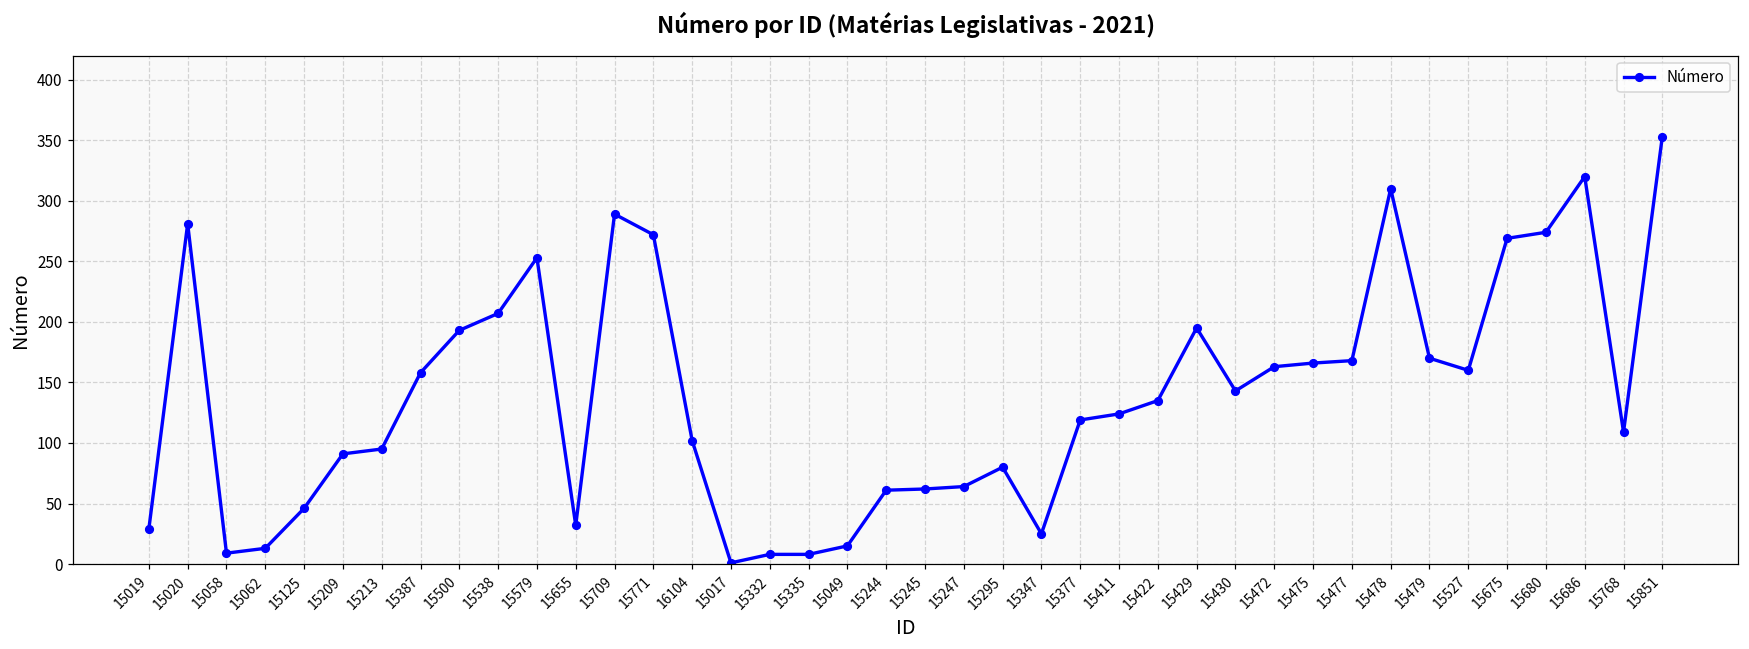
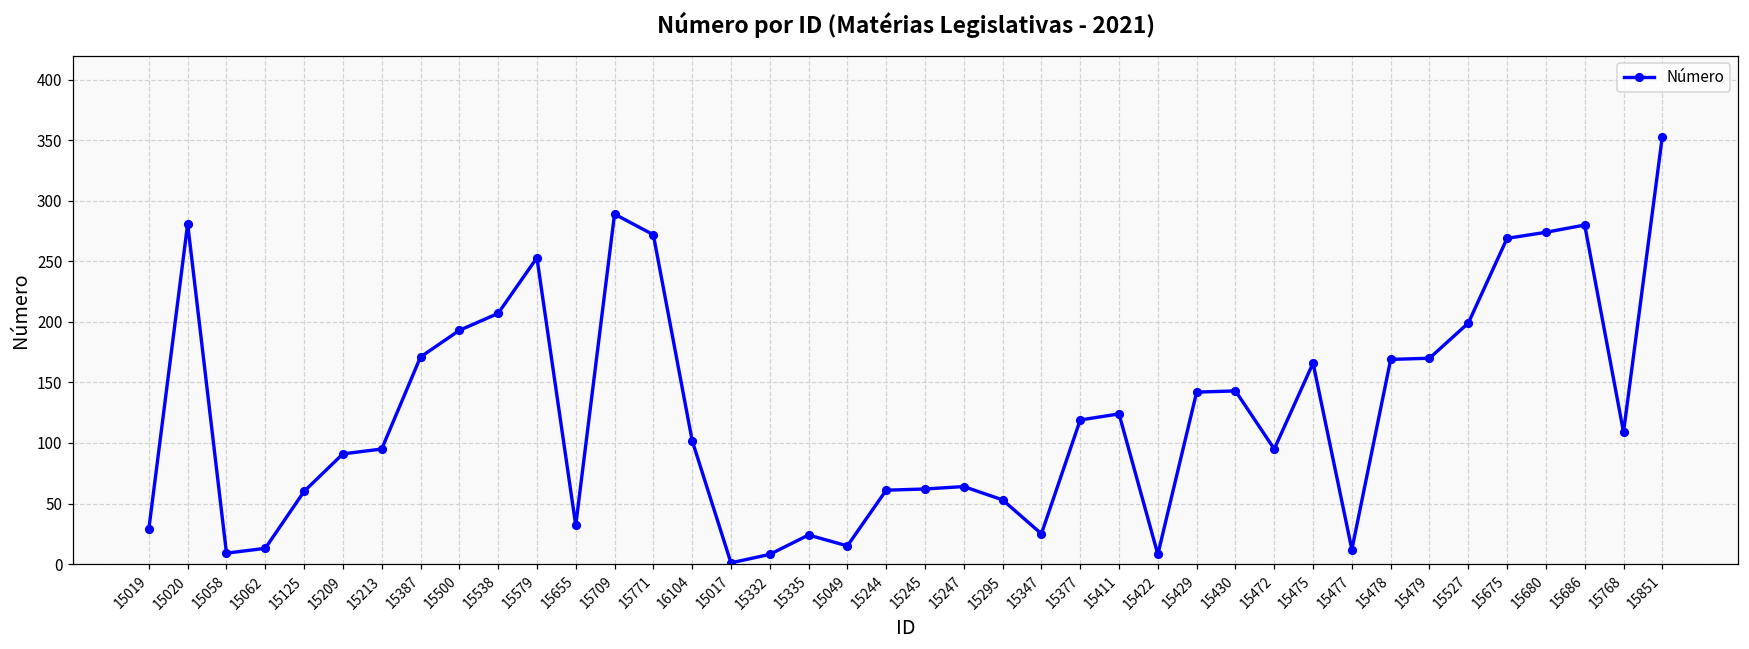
15125: 46 -> 60
15387: 158 -> 171
15335: 8 -> 24
15295: 80 -> 53
15422: 135 -> 8
15429: 195 -> 142
15472: 163 -> 95
15477: 168 -> 12
15478: 310 -> 169
15527: 160 -> 199
15686: 320 -> 280
